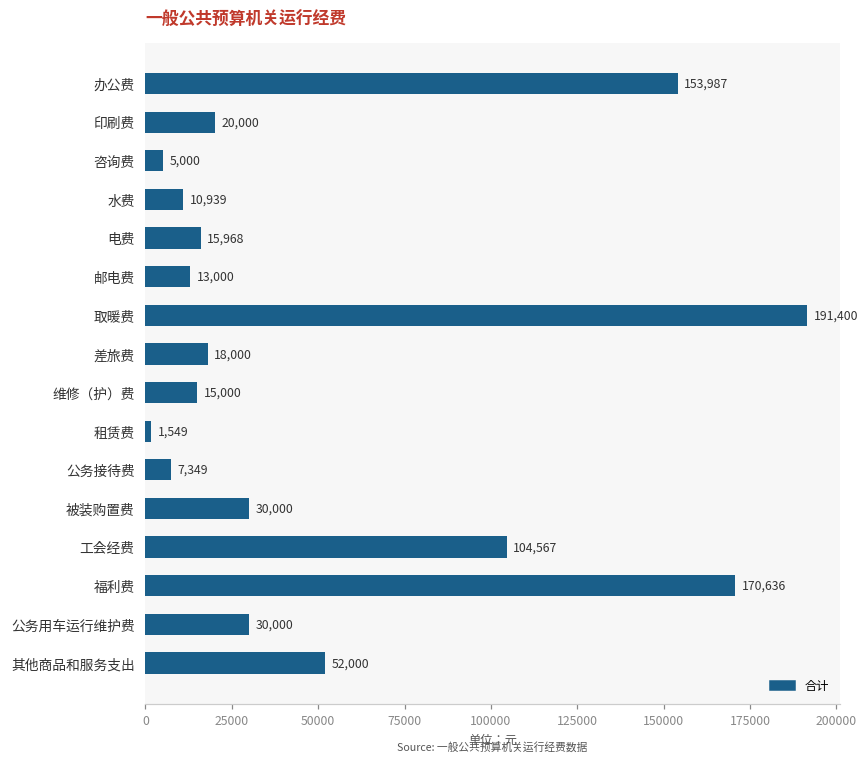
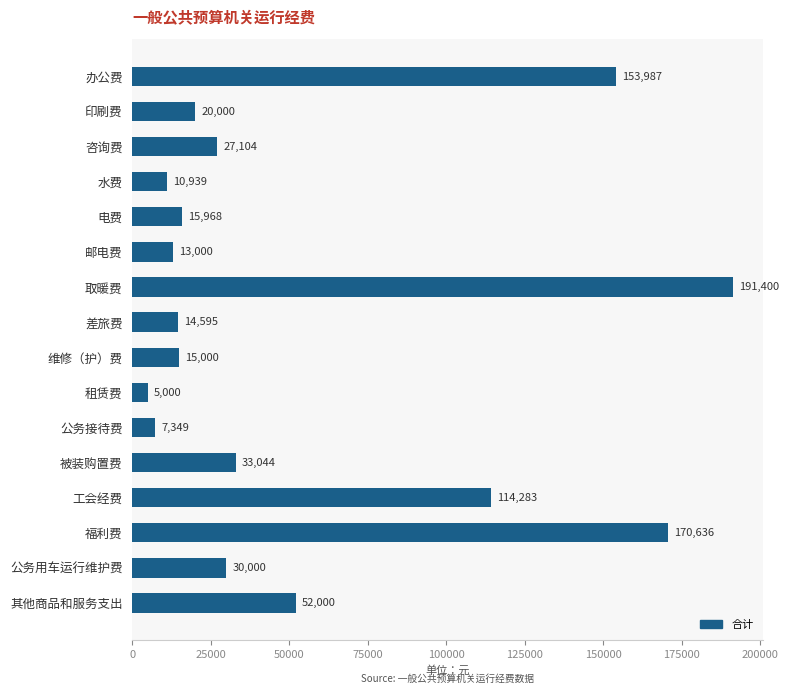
咨询费: 5,000 -> 27,104
差旅费: 18,000 -> 14,595
租赁费: 1,549 -> 5,000
被装购置费: 30,000 -> 33,044
工会经费: 104,567 -> 114,283
